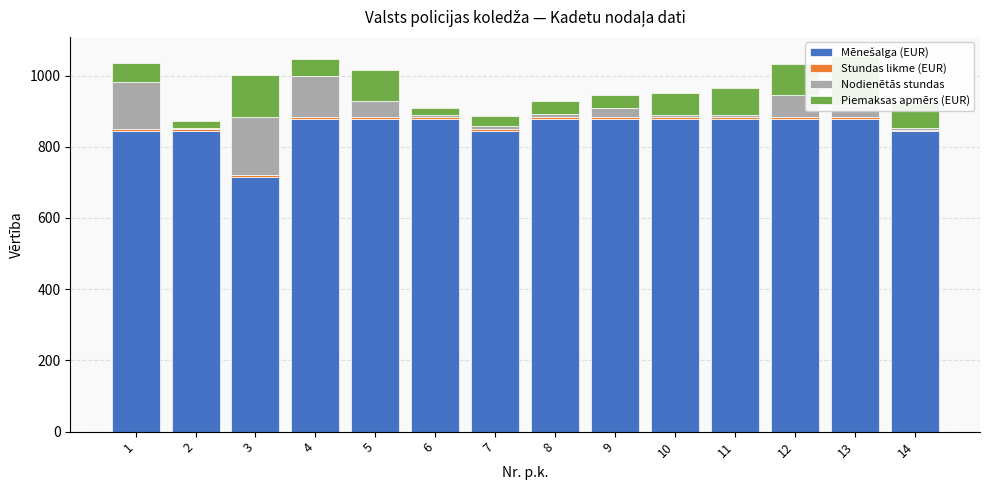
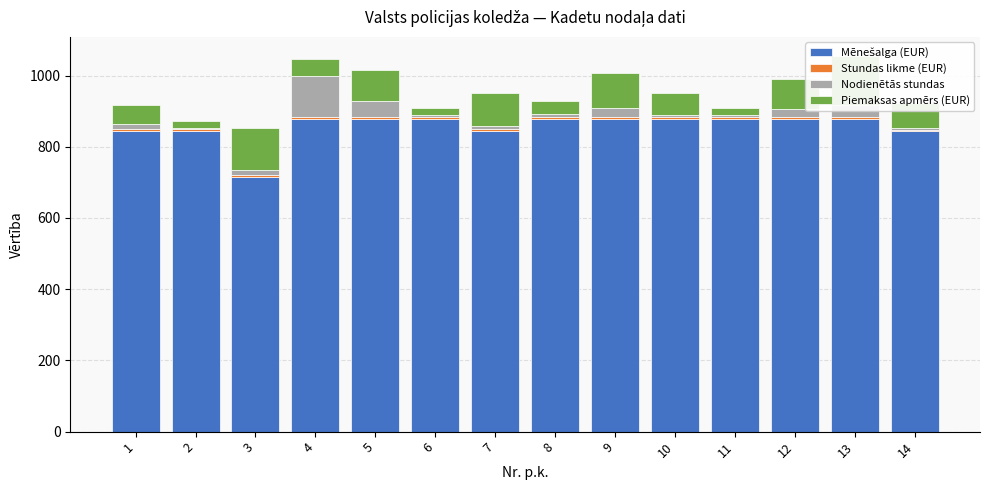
Nodienētās stundas, 1: 130 -> 10
Nodienētās stundas, 3: 160 -> 10
Piemaksas apmērs (EUR), 7: 30 -> 90
Piemaksas apmērs (EUR), 9: 40 -> 100
Piemaksas apmērs (EUR), 11: 80 -> 20
Nodienētās stundas, 12: 60 -> 20
